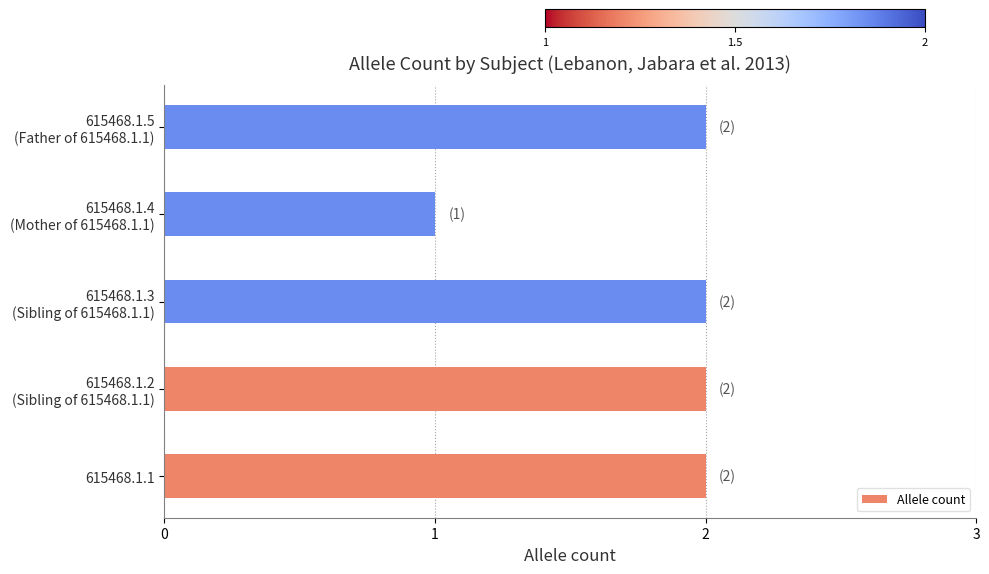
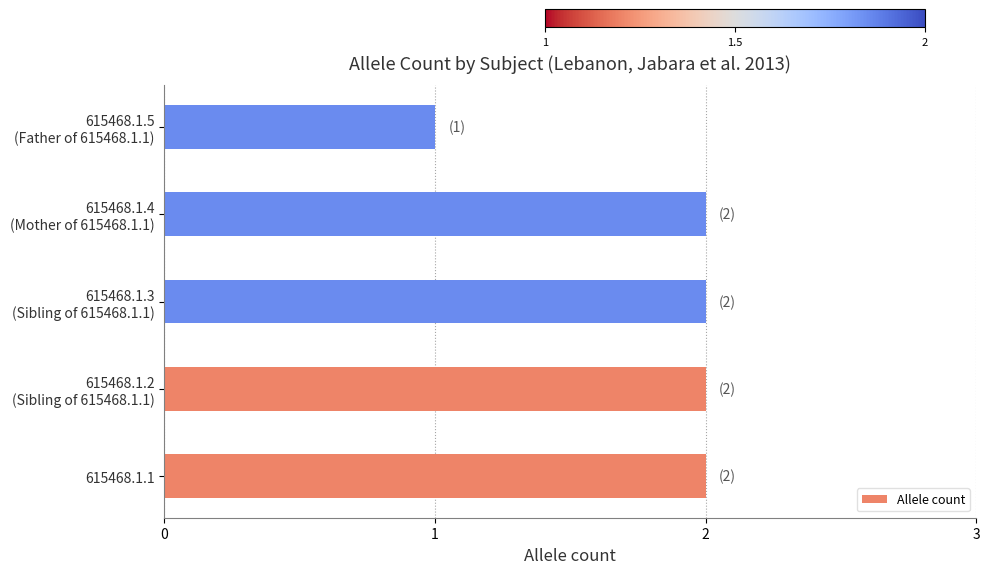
615468.1.5 (Father of 615468.1.1): (2) -> (1)
615468.1.4 (Mother of 615468.1.1): (1) -> (2)
